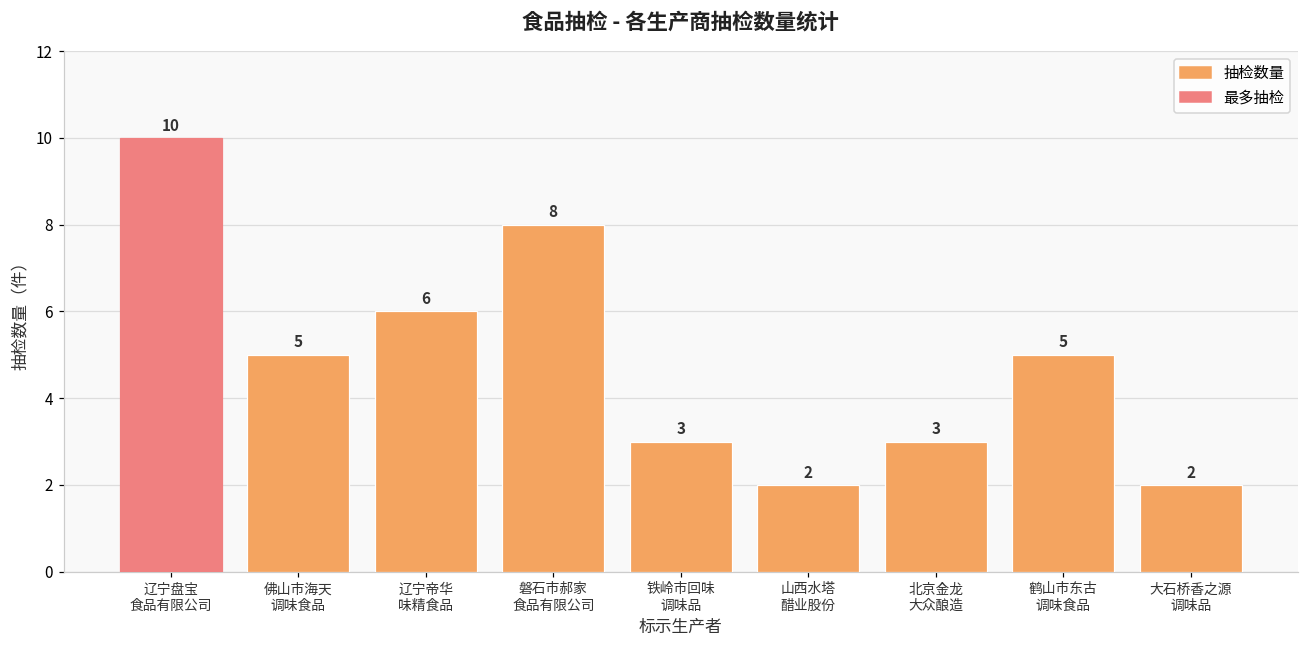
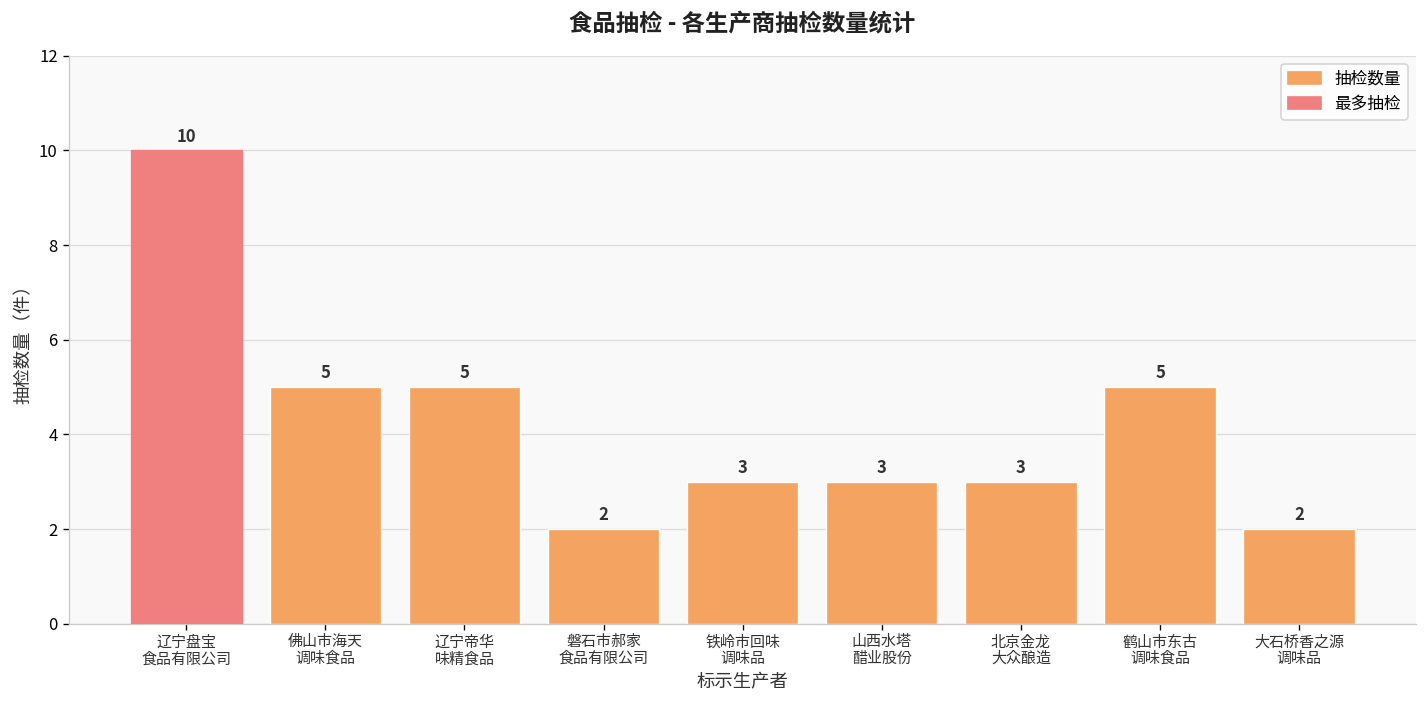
辽宁帝华 味精食品: 6 -> 5
磐石市郝家 食品有限公司: 8 -> 2
山西水塔 醋业股份: 2 -> 3
